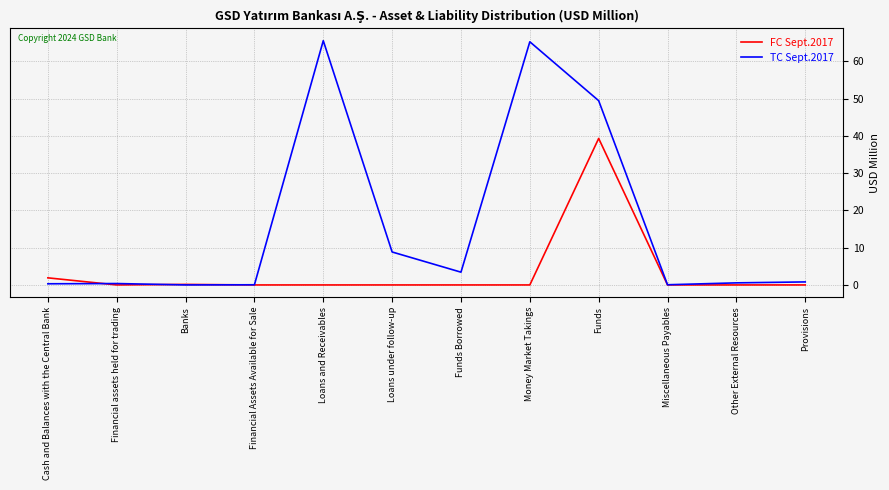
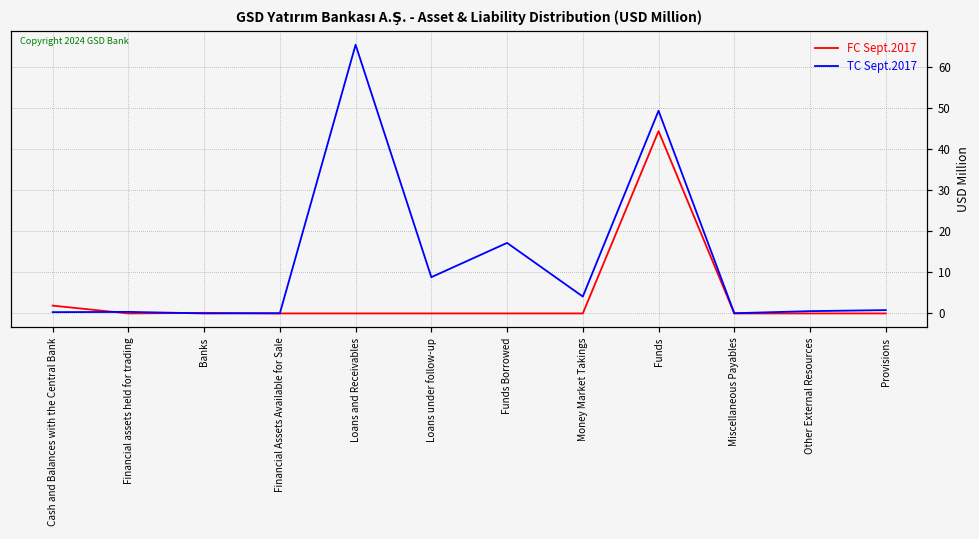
TC Sept.2017, Funds Borrowed: 3 -> 17
TC Sept.2017, Money Market Takings: 65 -> 4
FC Sept.2017, Funds: 39 -> 44
